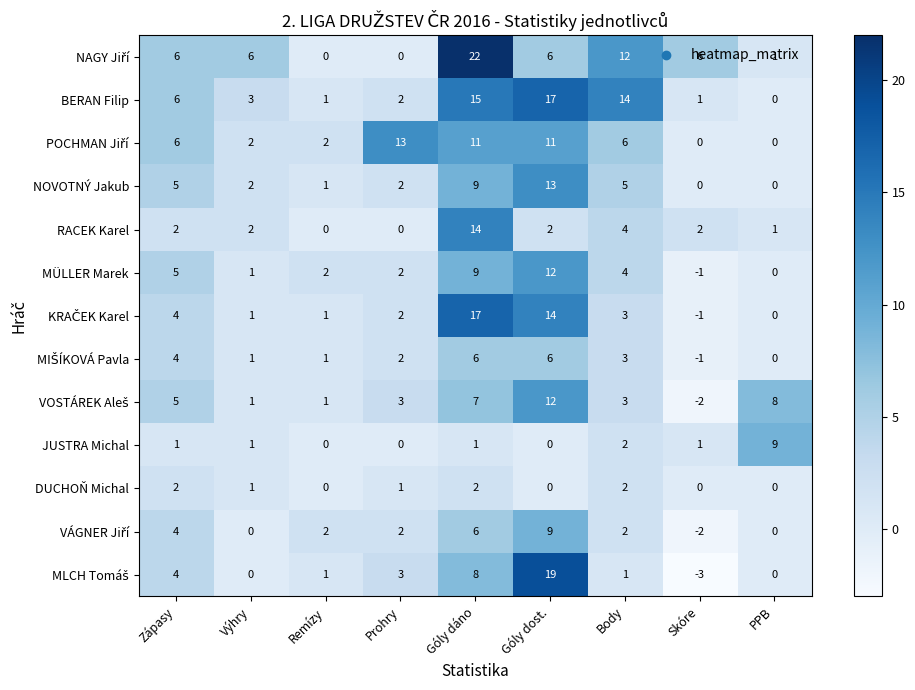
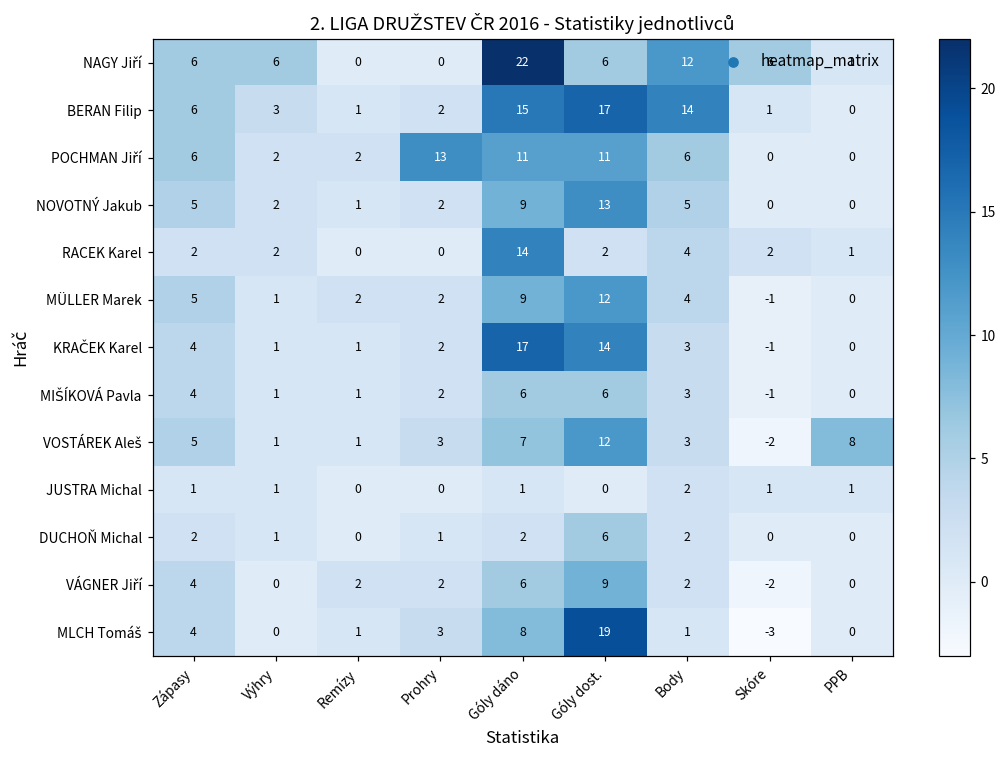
JUSTRA Michal, PPB: 9 -> 1
DUCHOŇ Michal, Góly dost.: 0 -> 6
